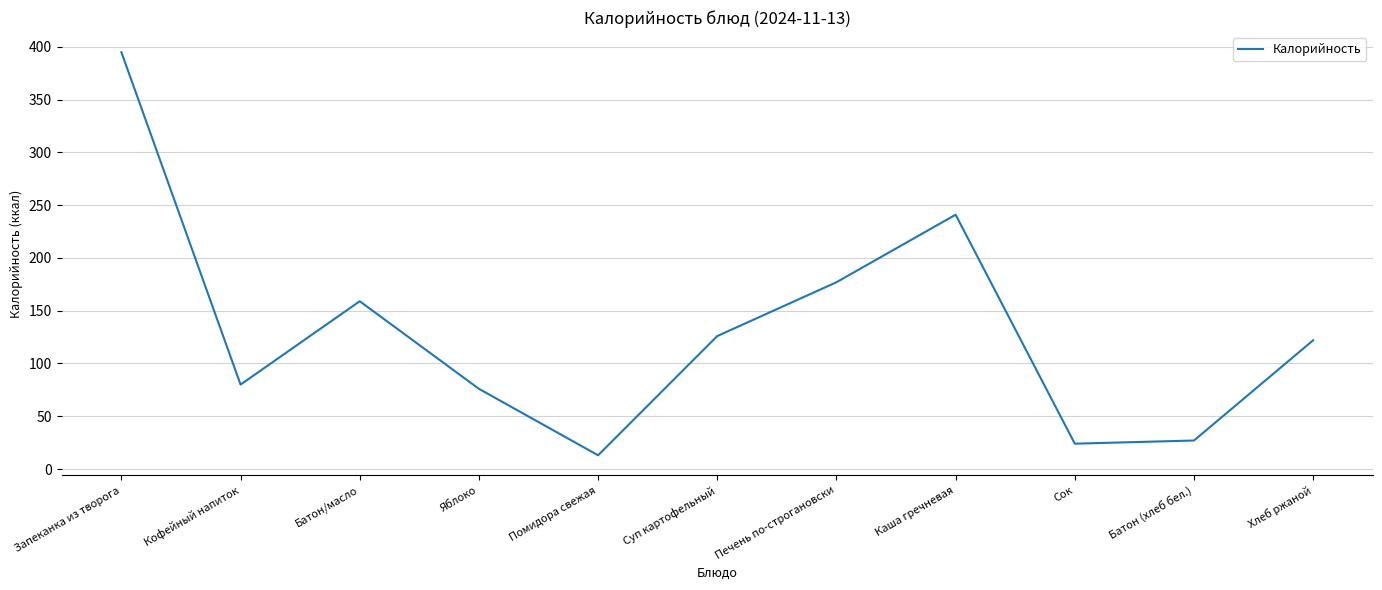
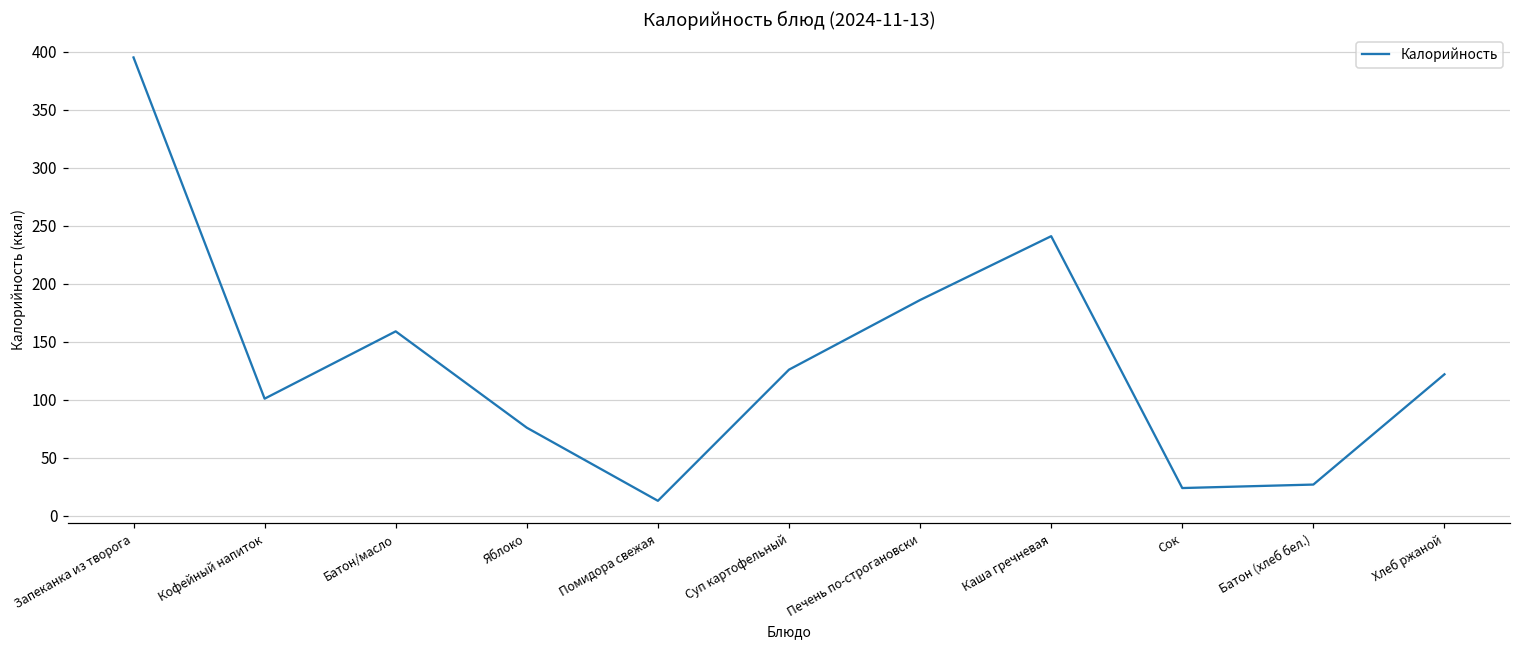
Кофейный напиток: 80 -> 101
Печень по-строгановски: 177 -> 186
